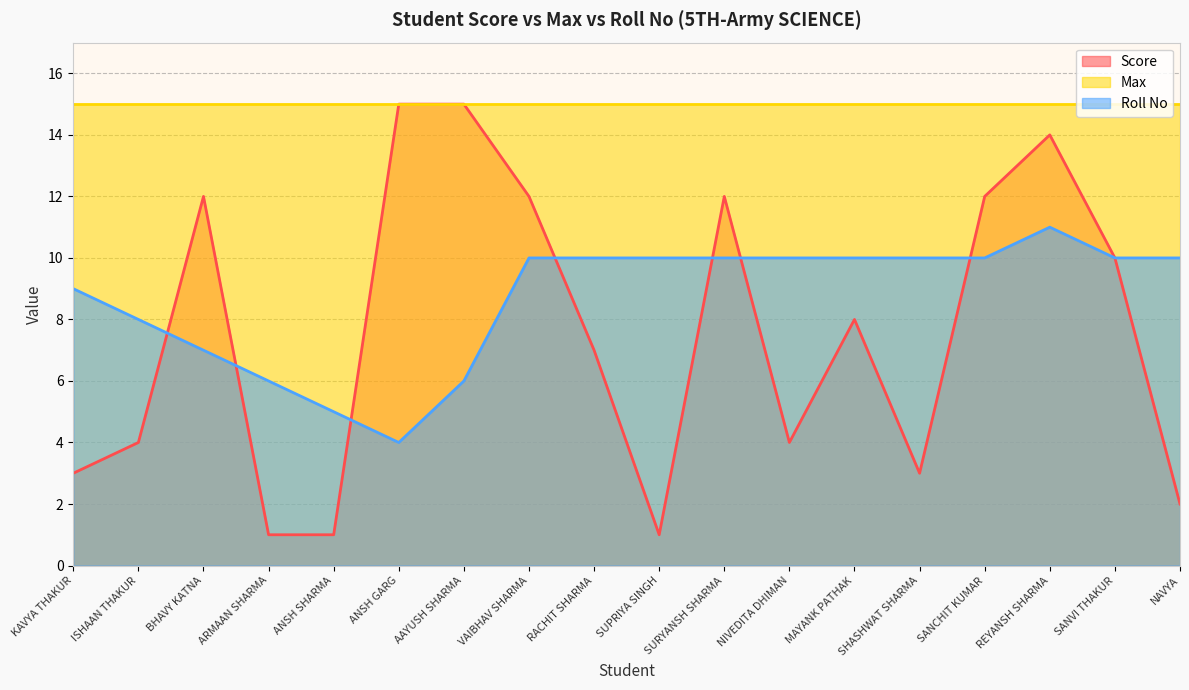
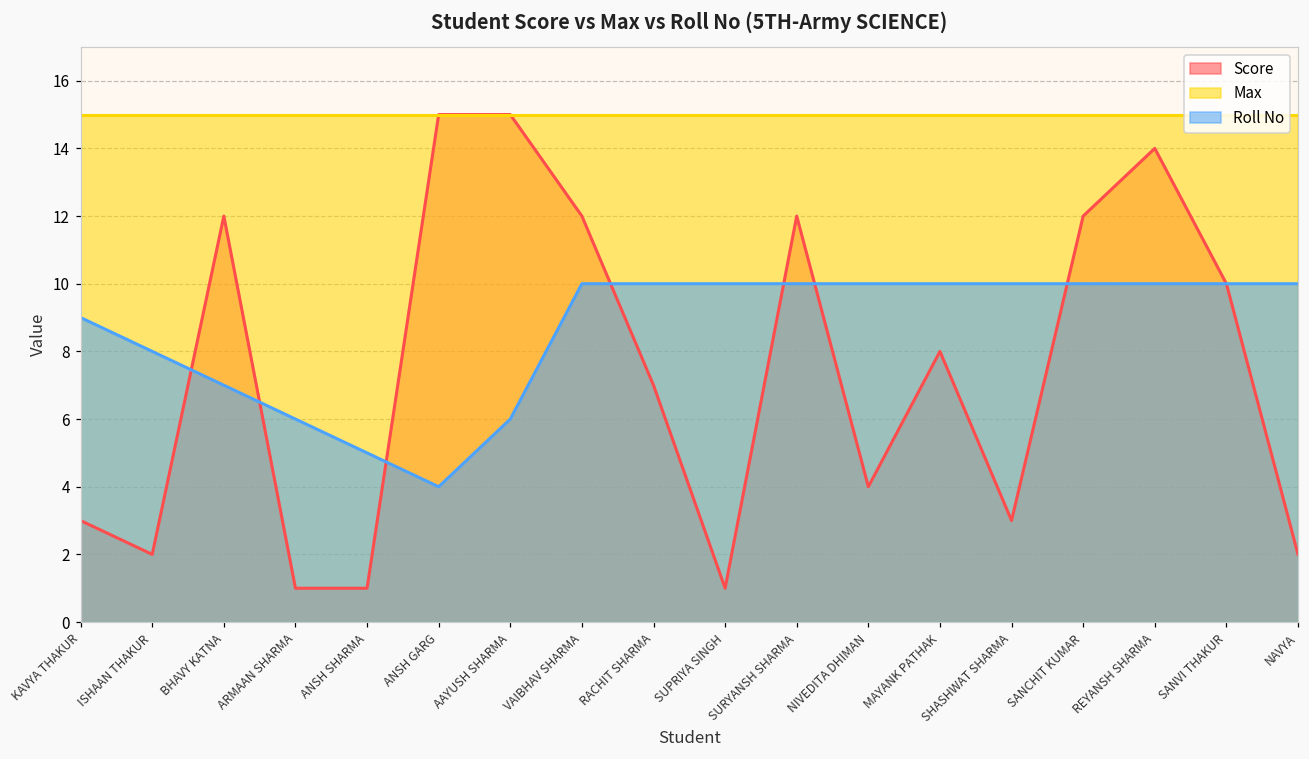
Score, ISHAAN THAKUR: 4 -> 2
Roll No, REYANSH SHARMA: 11 -> 10
